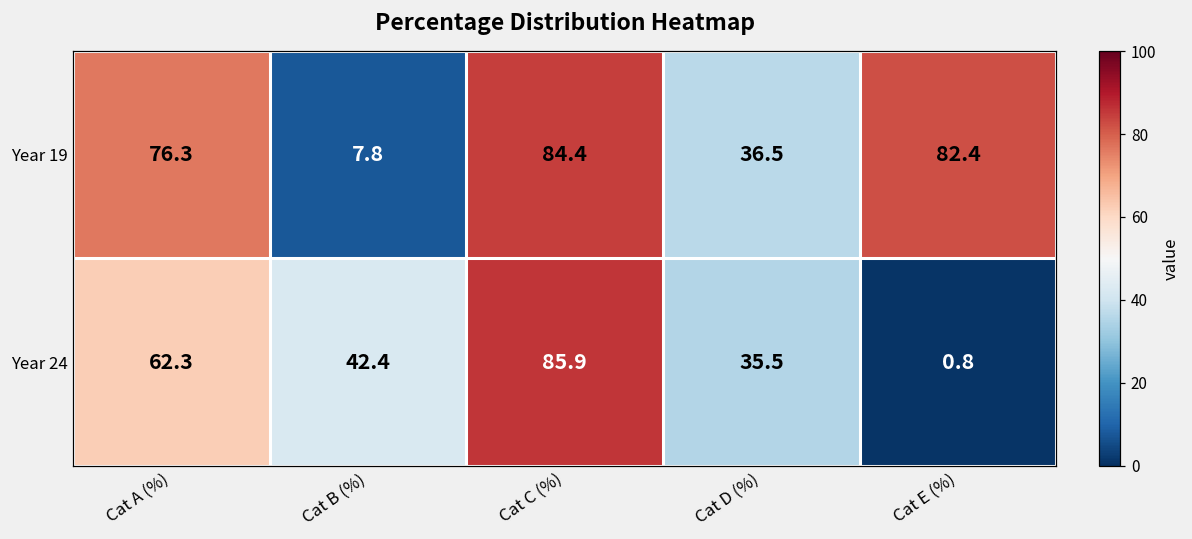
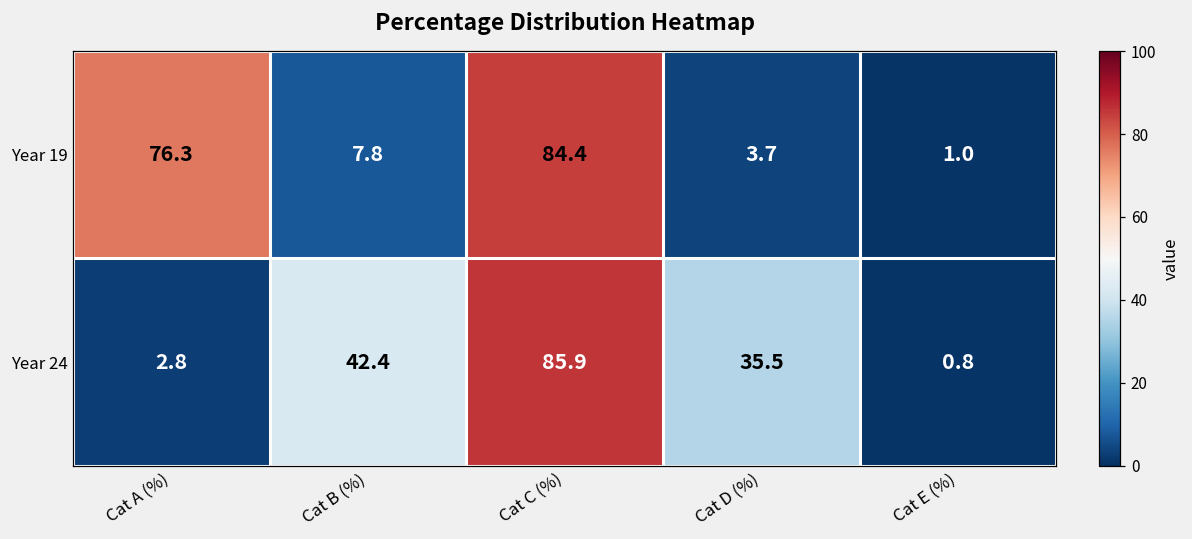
Year 19, Cat D (%): 36.5 -> 3.7
Year 19, Cat E (%): 82.4 -> 1.0
Year 24, Cat A (%): 62.3 -> 2.8
